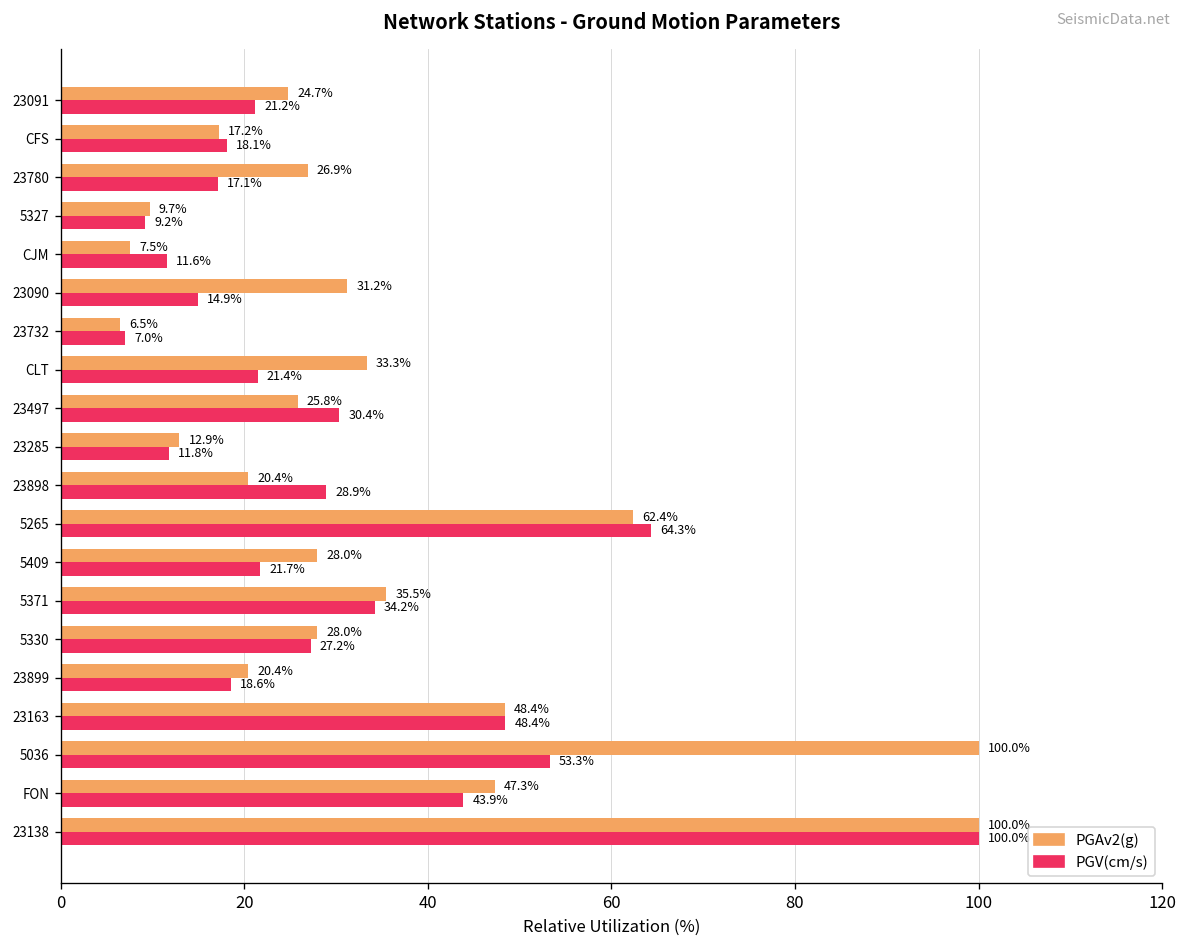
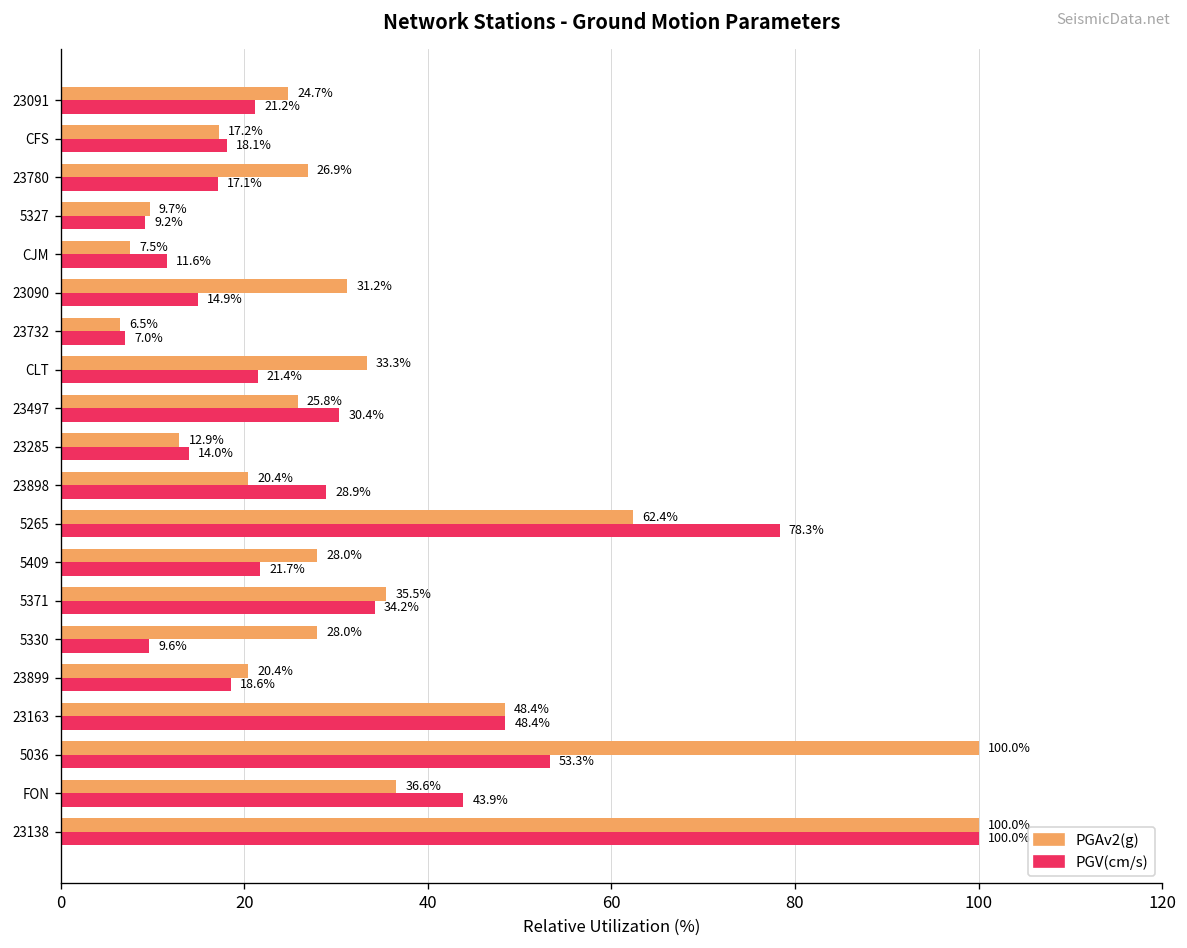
PGV(cm/s), 23285: 11.8% -> 14.0%
PGV(cm/s), 5265: 64.3% -> 78.3%
PGV(cm/s), 5330: 27.2% -> 9.6%
PGAv2(g), FON: 47.3% -> 36.6%
